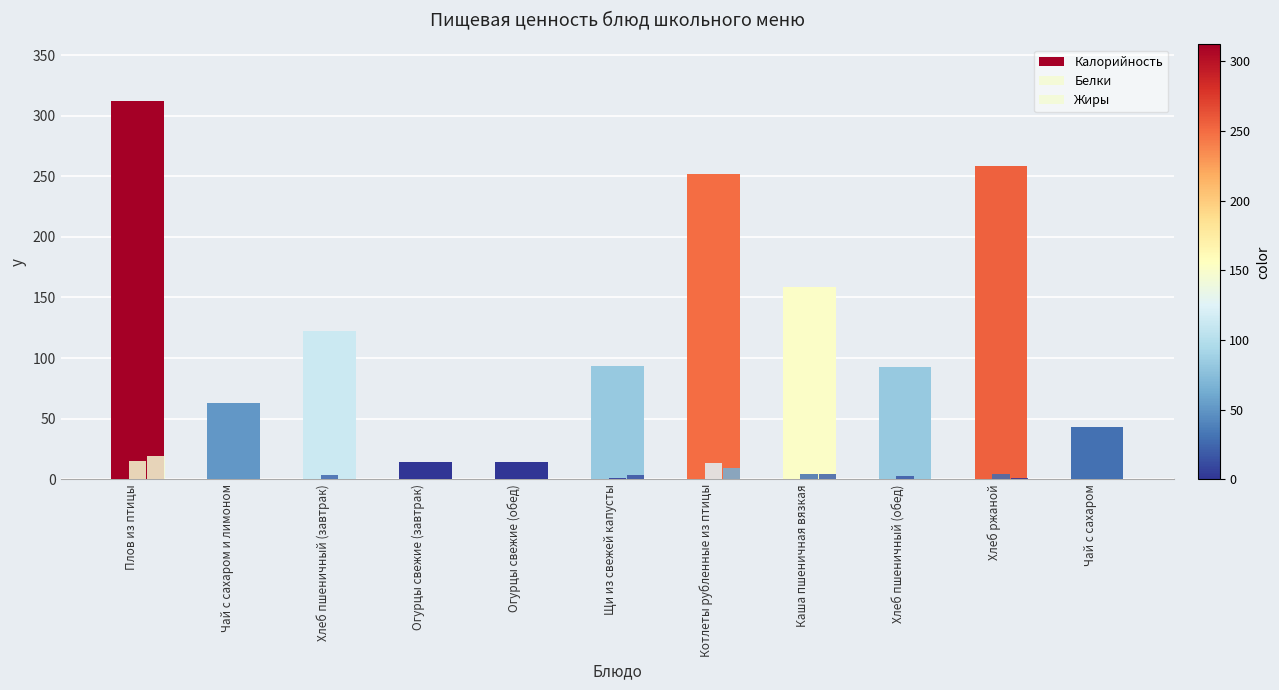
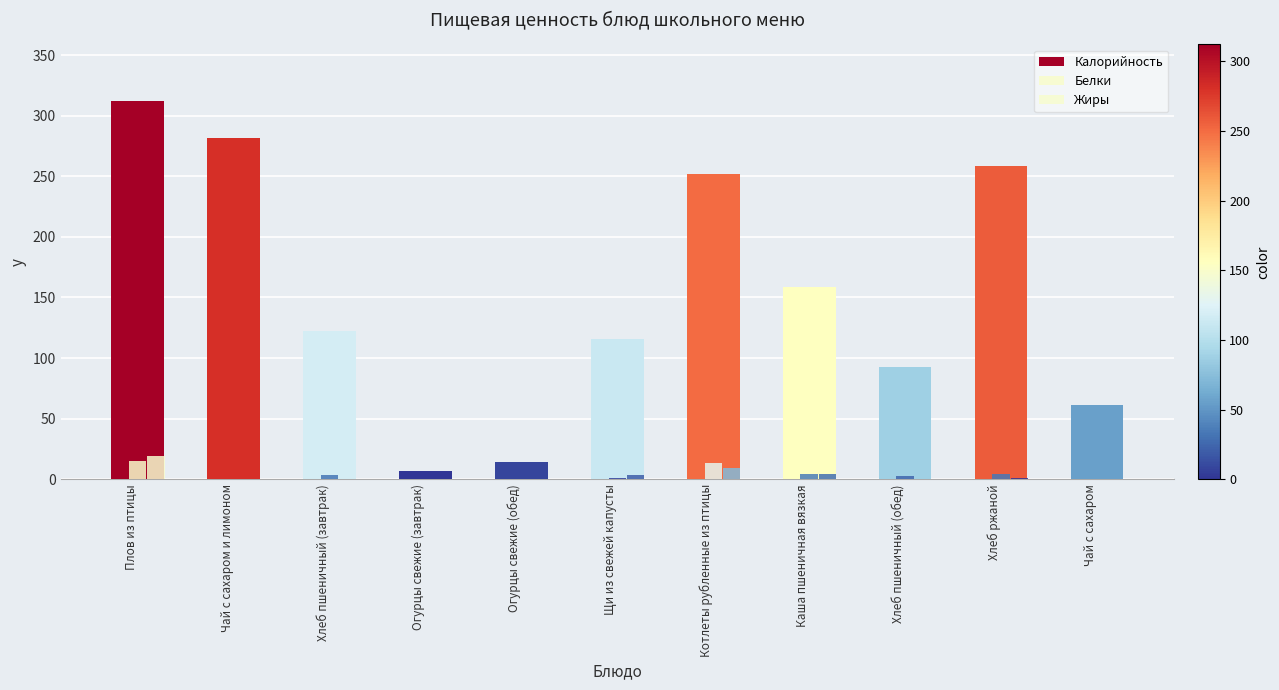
Калорийность, Чай с сахаром и лимоном: 63 -> 282
Калорийность, Огурцы свежие (завтрак): 14 -> 7
Калорийность, Щи из свежей капусты: 93 -> 116
Калорийность, Чай с сахаром: 43 -> 61
